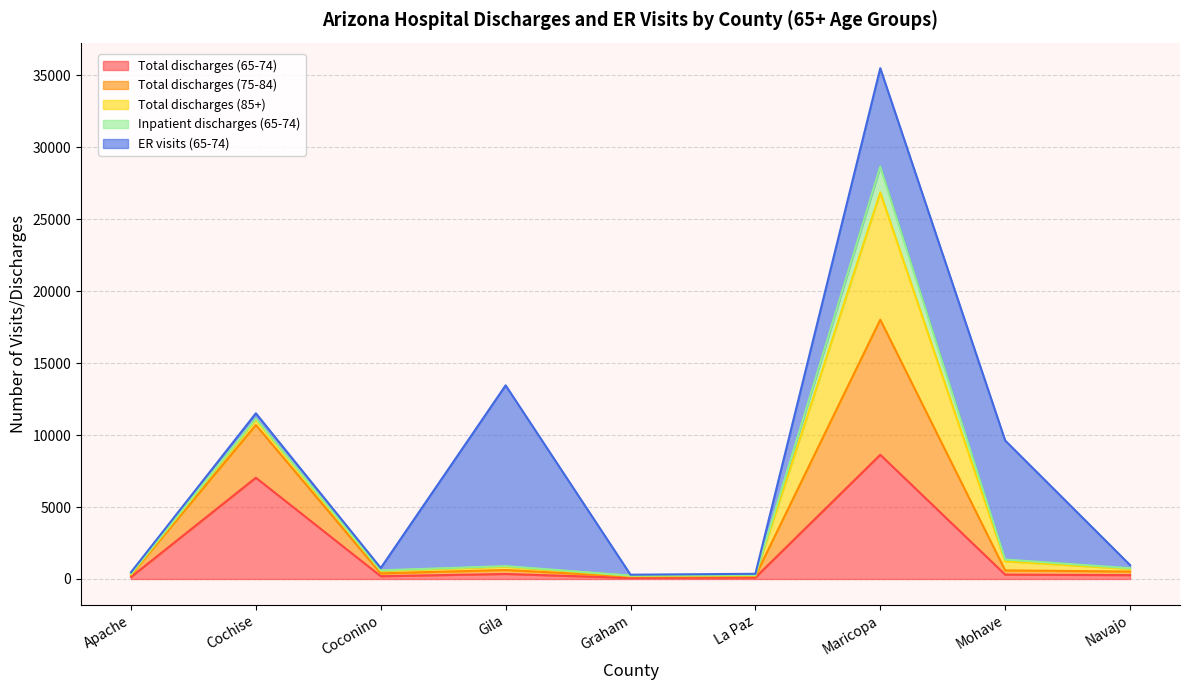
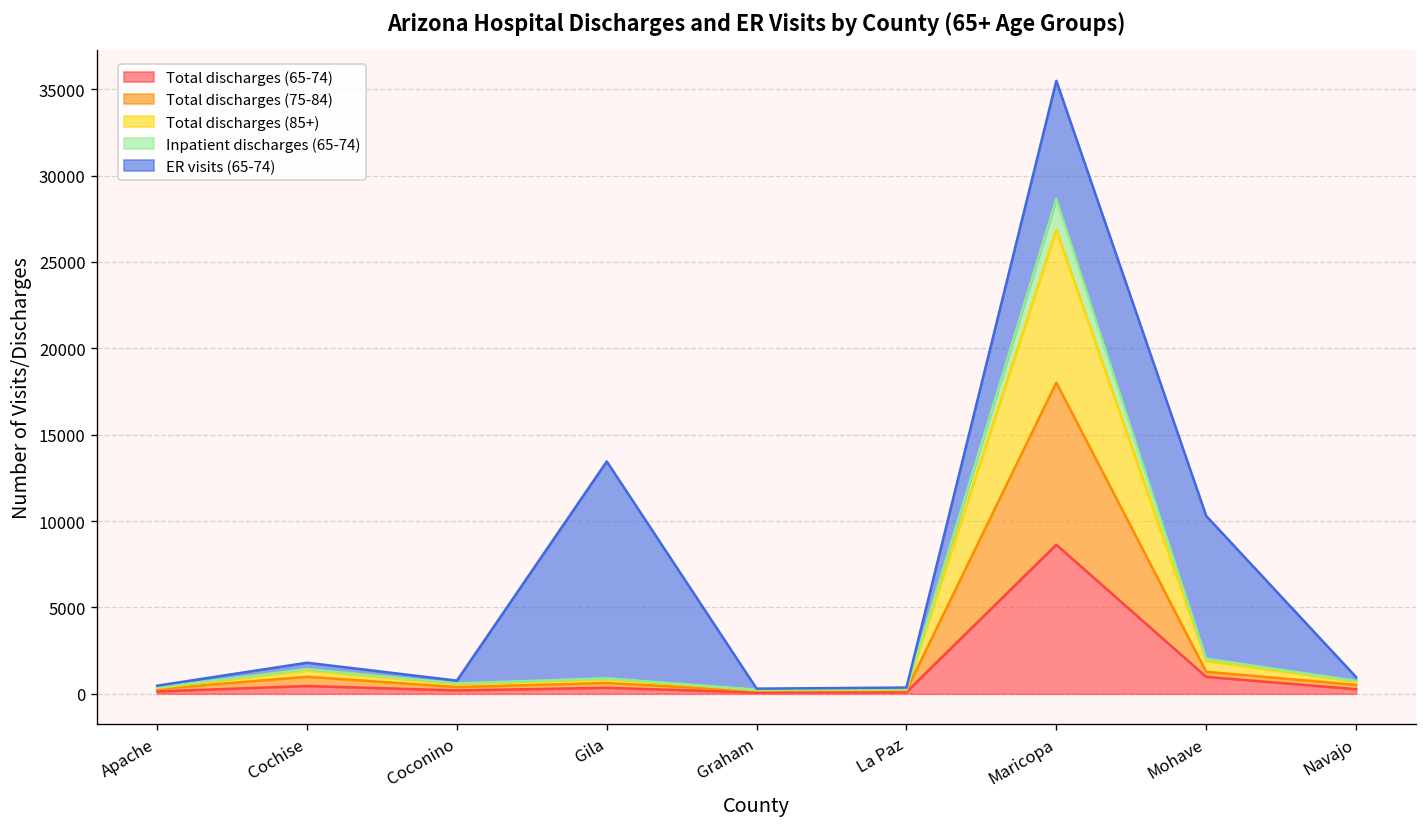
Total discharges (65-74), Cochise: 7000 -> 500
Total discharges (75-84), Cochise: 3700 -> 500
Total discharges (65-74), Mohave: 300 -> 1000
